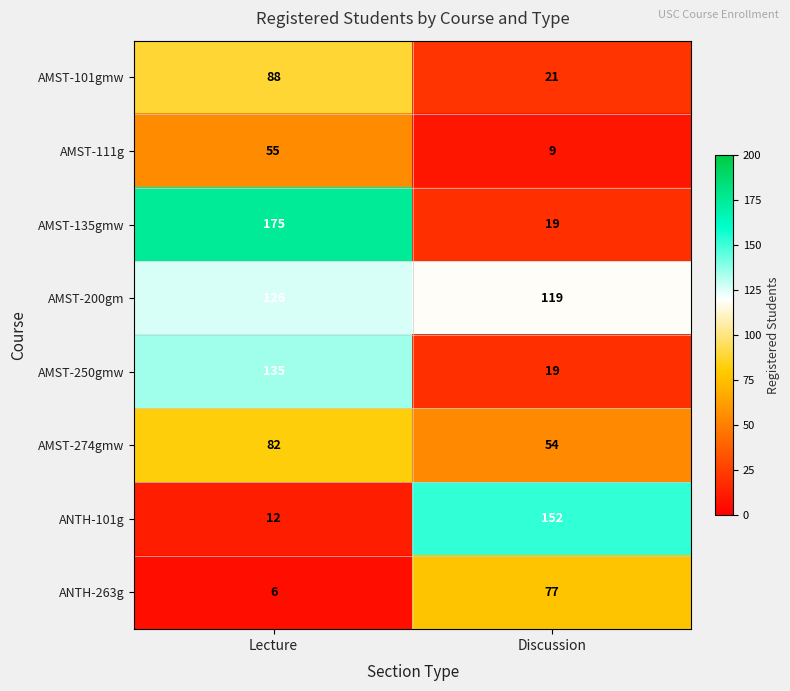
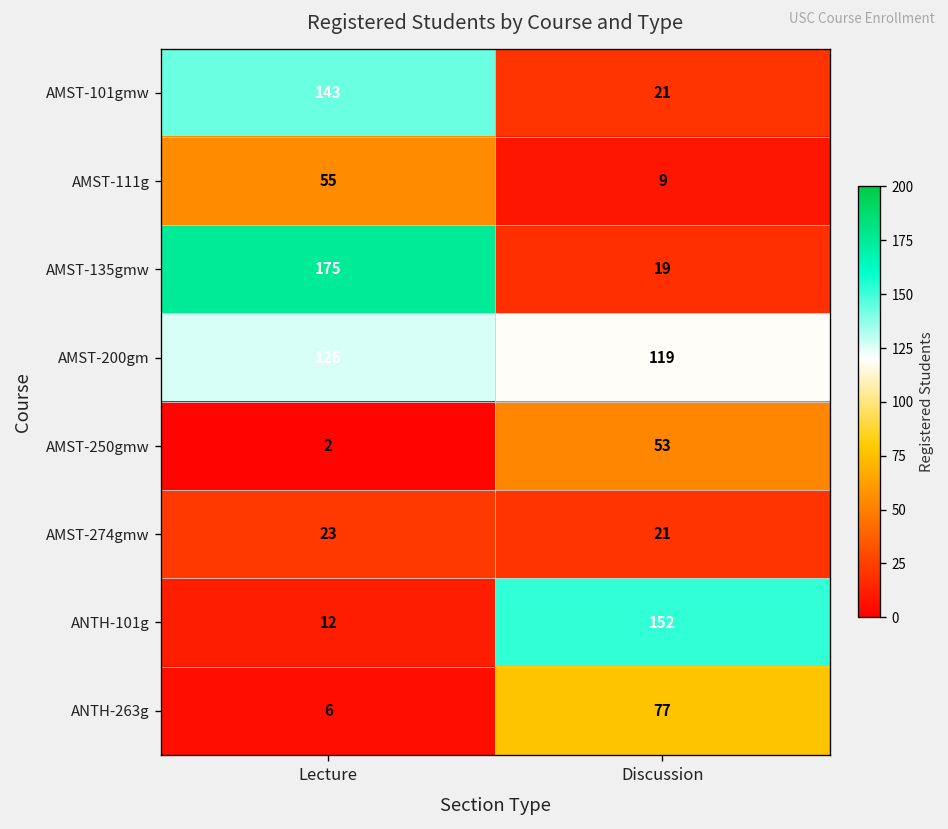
AMST-101gmw, Lecture: 88 -> 143
AMST-250gmw, Lecture: 135 -> 2
AMST-250gmw, Discussion: 19 -> 53
AMST-274gmw, Lecture: 82 -> 23
AMST-274gmw, Discussion: 54 -> 21
